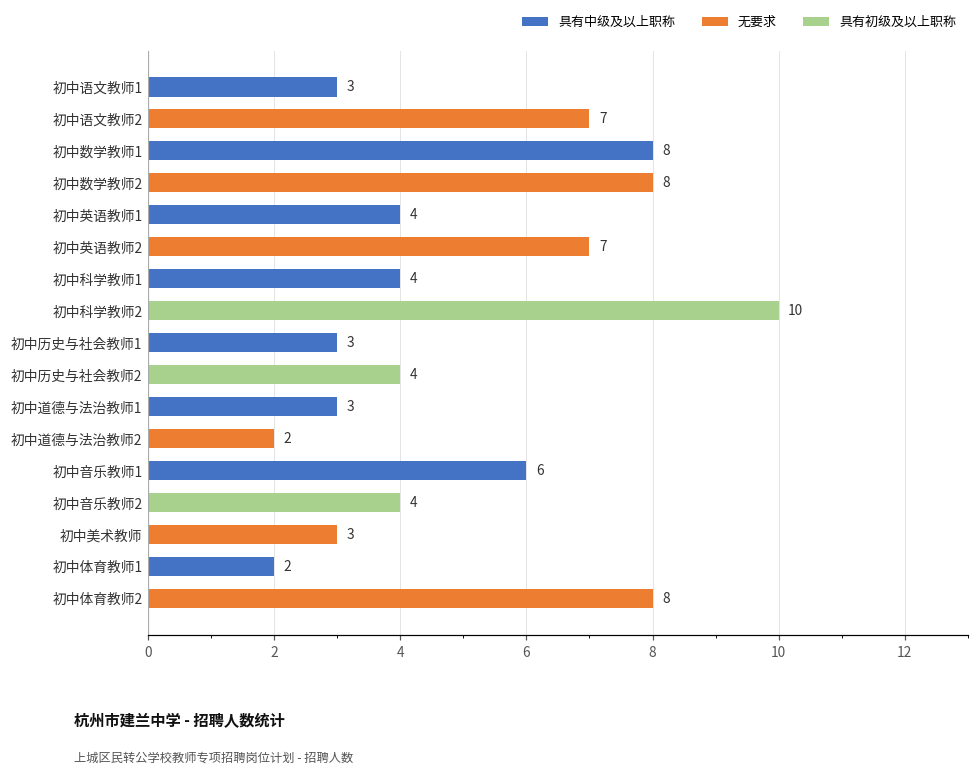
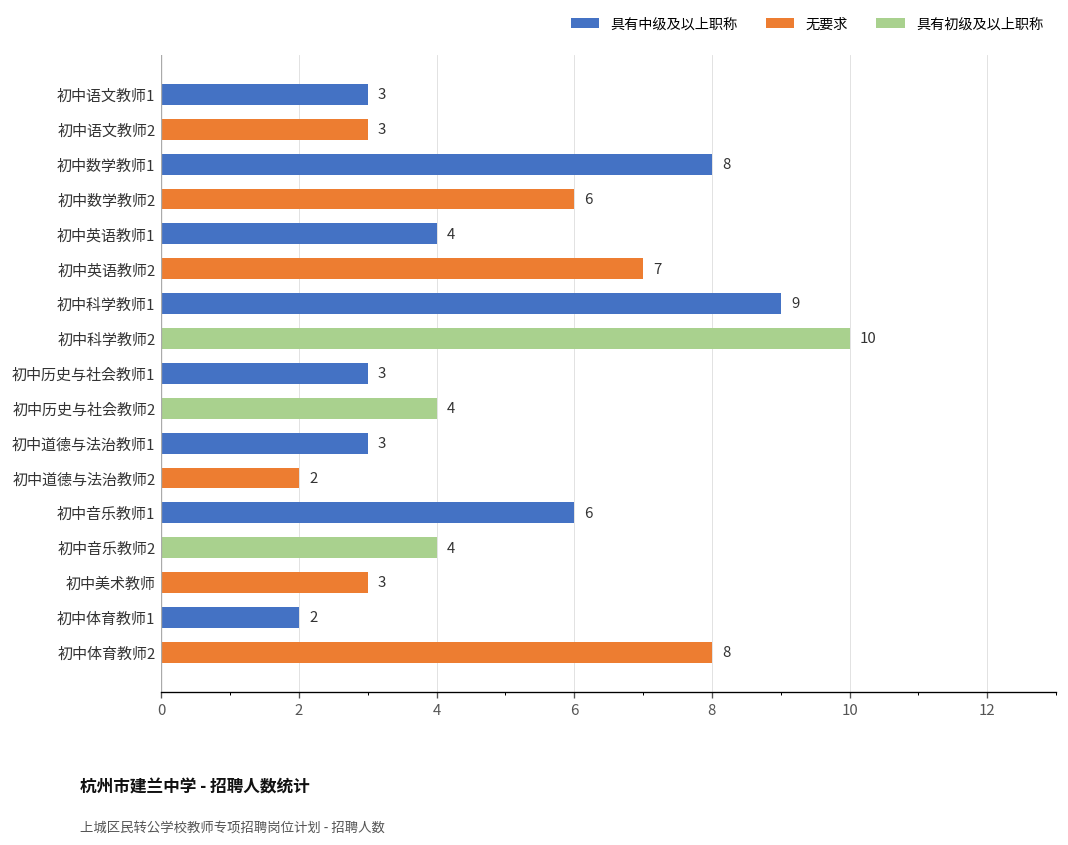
初中语文教师2: 7 -> 3
初中数学教师2: 8 -> 6
初中科学教师1: 4 -> 9
